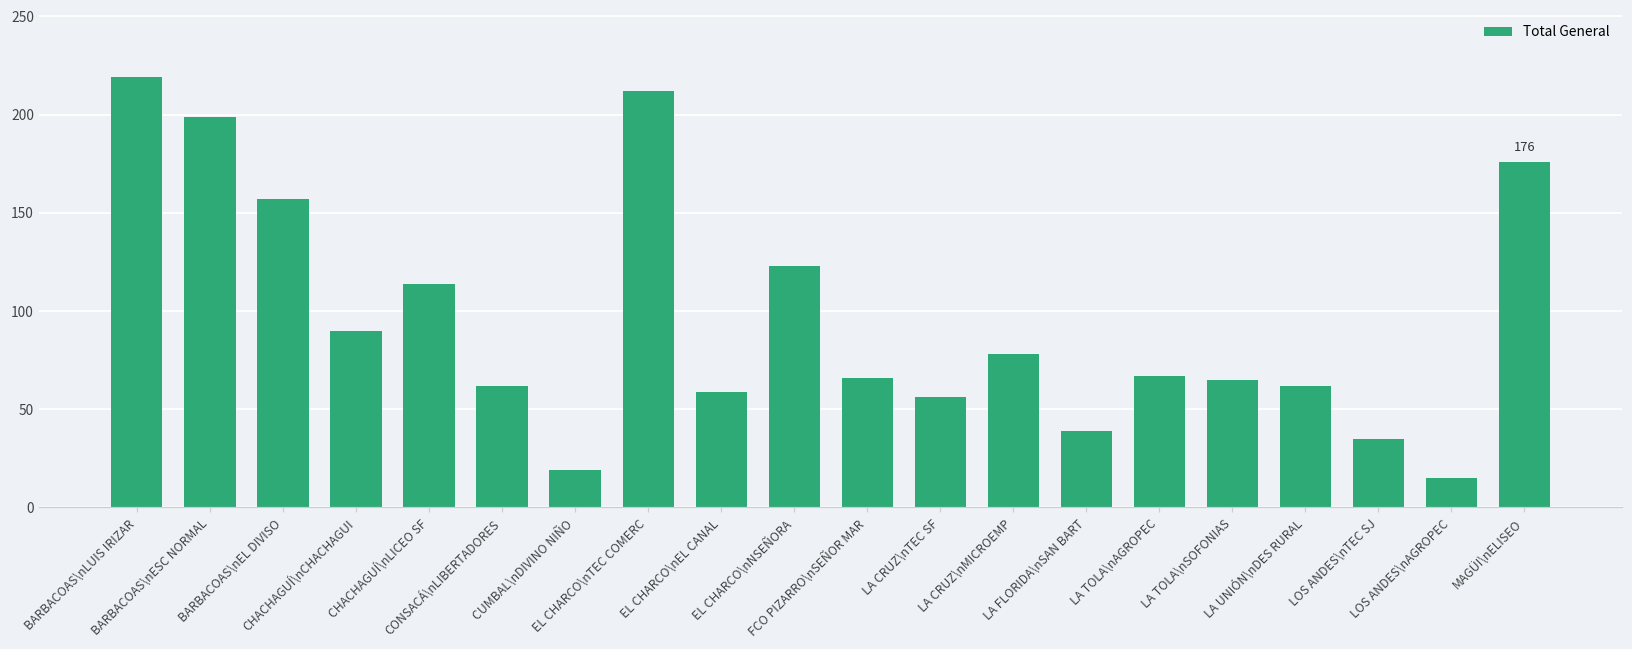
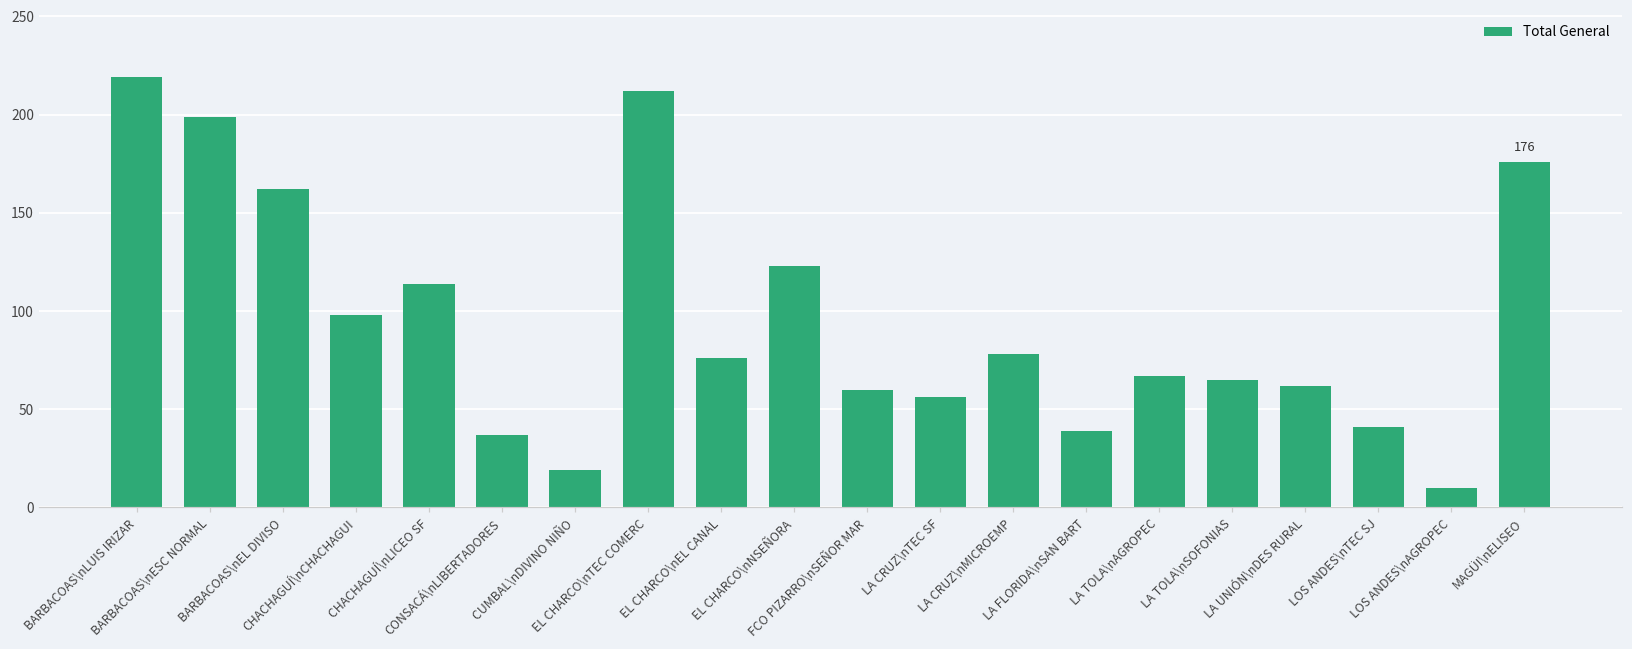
BARBACOAS\nEL DIVISO: 157 -> 162
CHACHAGUÍ\nCHACHAGUI: 90 -> 98
CONSACÁ\nLIBERTADORES: 62 -> 37
EL CHARCO\nEL CANAL: 59 -> 76
FCO PIZARRO\nSEÑOR MAR: 66 -> 60
LOS ANDES\nTEC SJ: 35 -> 41
LOS ANDES\nAGROPEC: 15 -> 10
